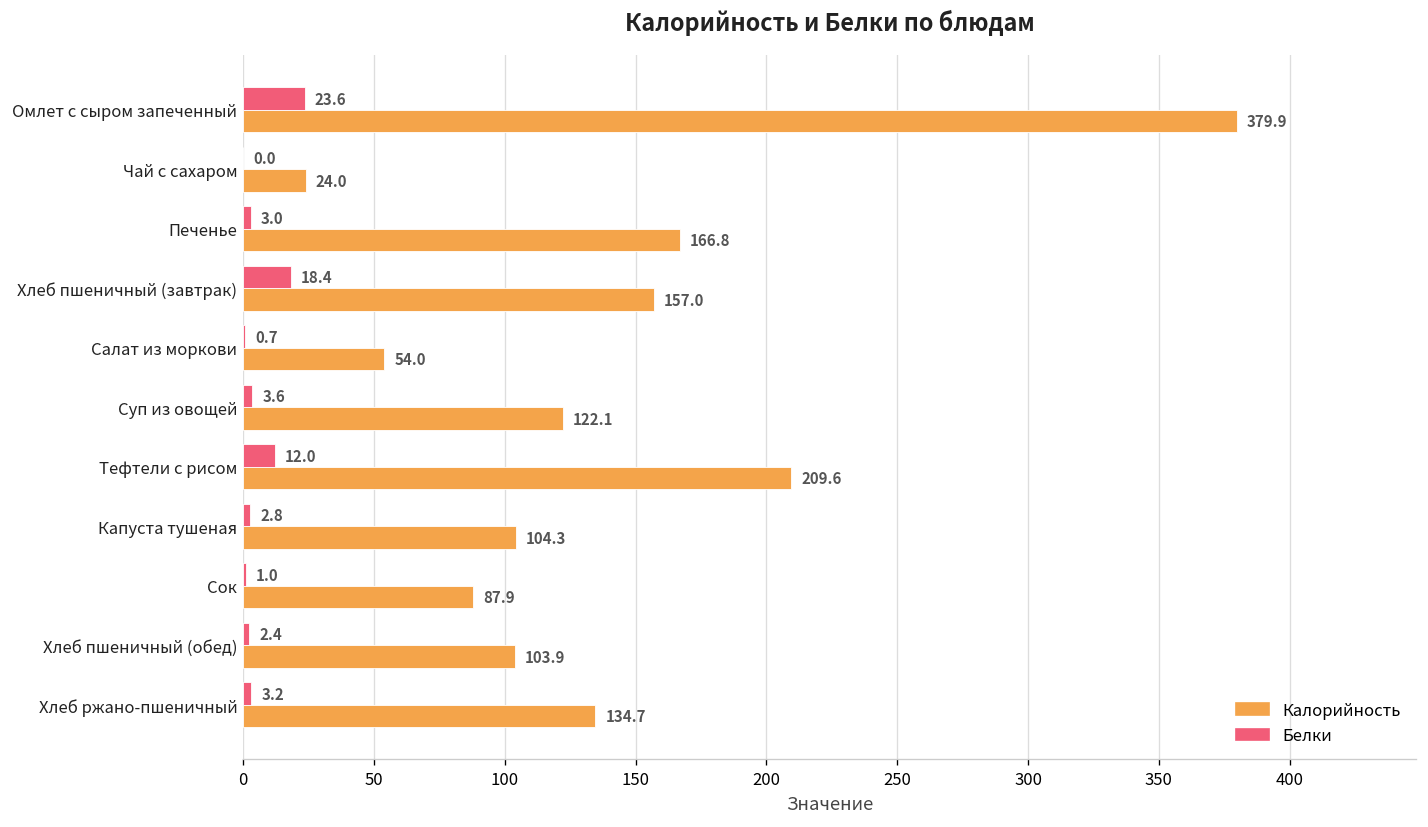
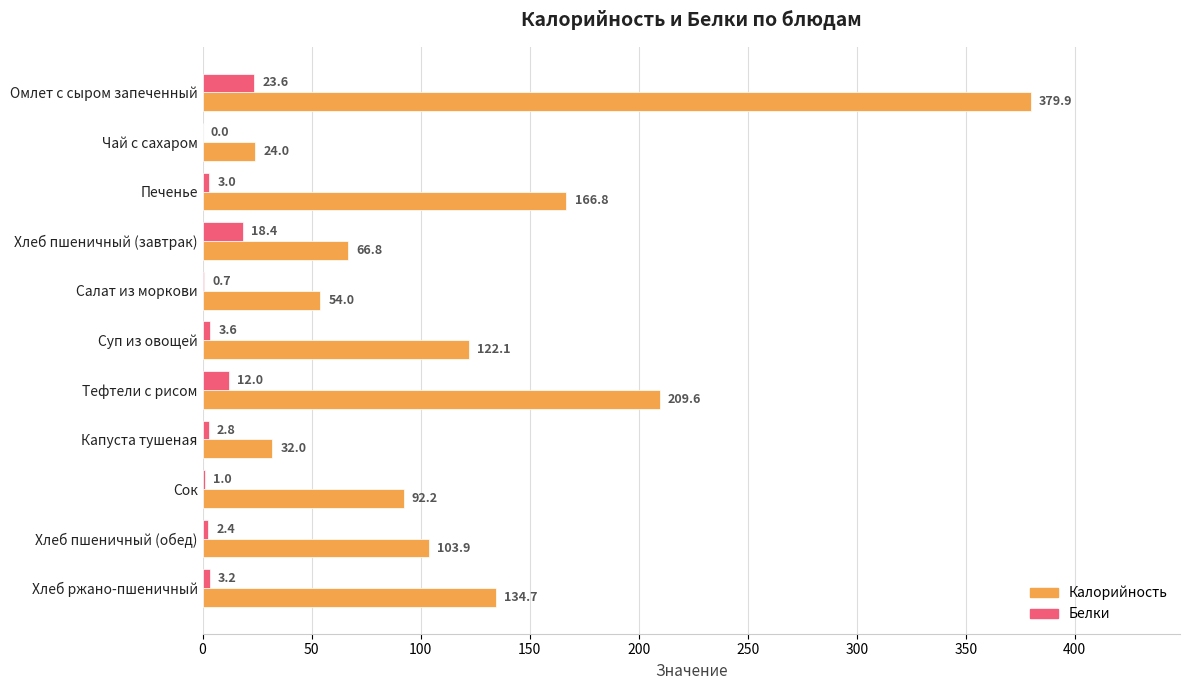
Калорийность, Хлеб пшеничный (завтрак): 157.0 -> 66.8
Калорийность, Капуста тушеная: 104.3 -> 32.0
Калорийность, Сок: 87.9 -> 92.2
